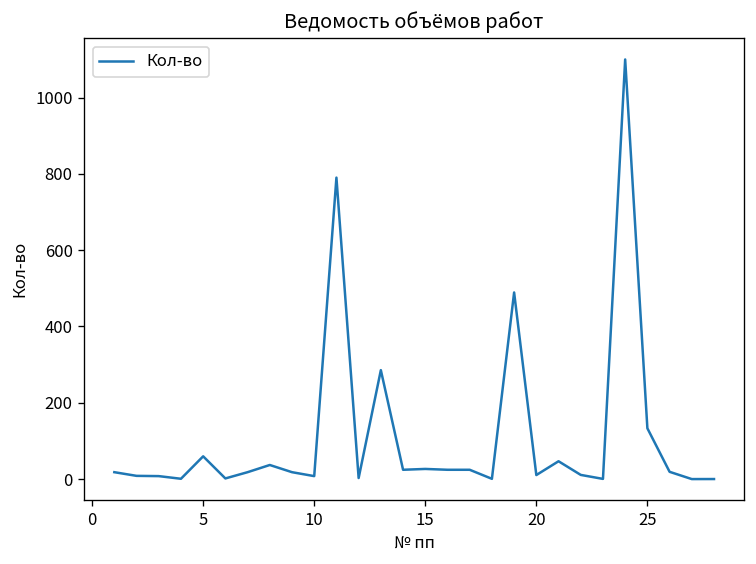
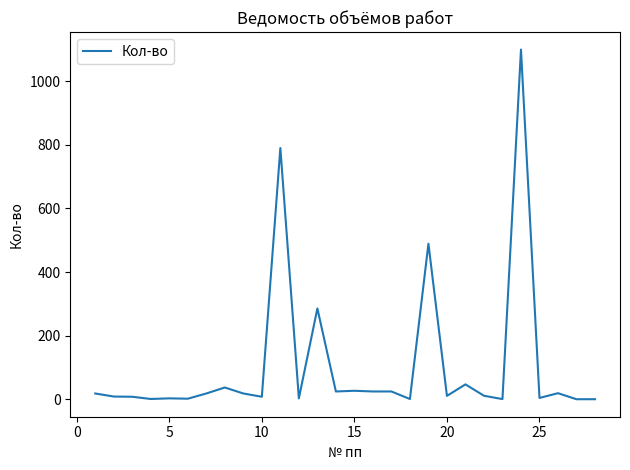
5: 60 -> 0
25: 130 -> 0
